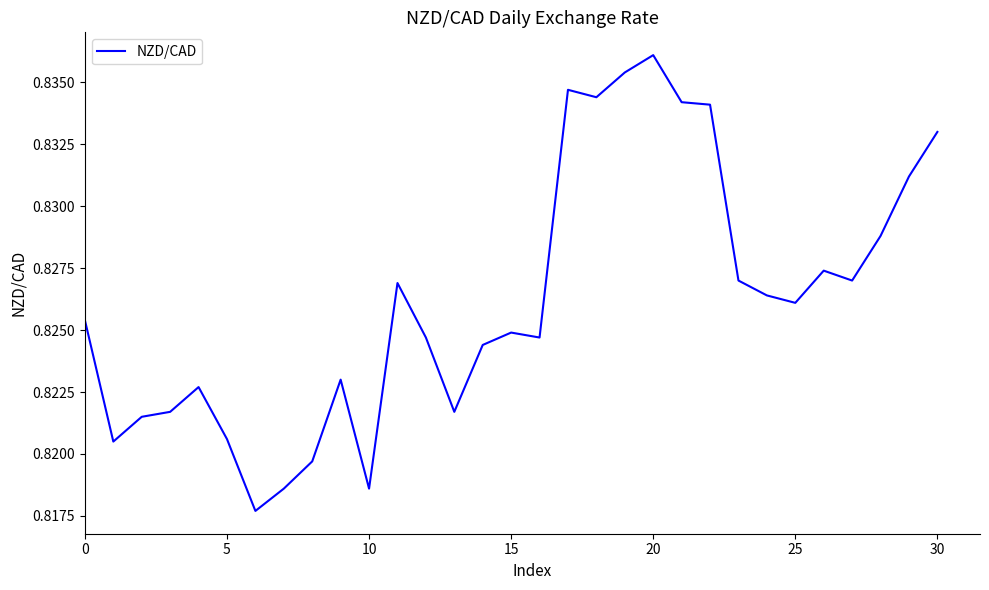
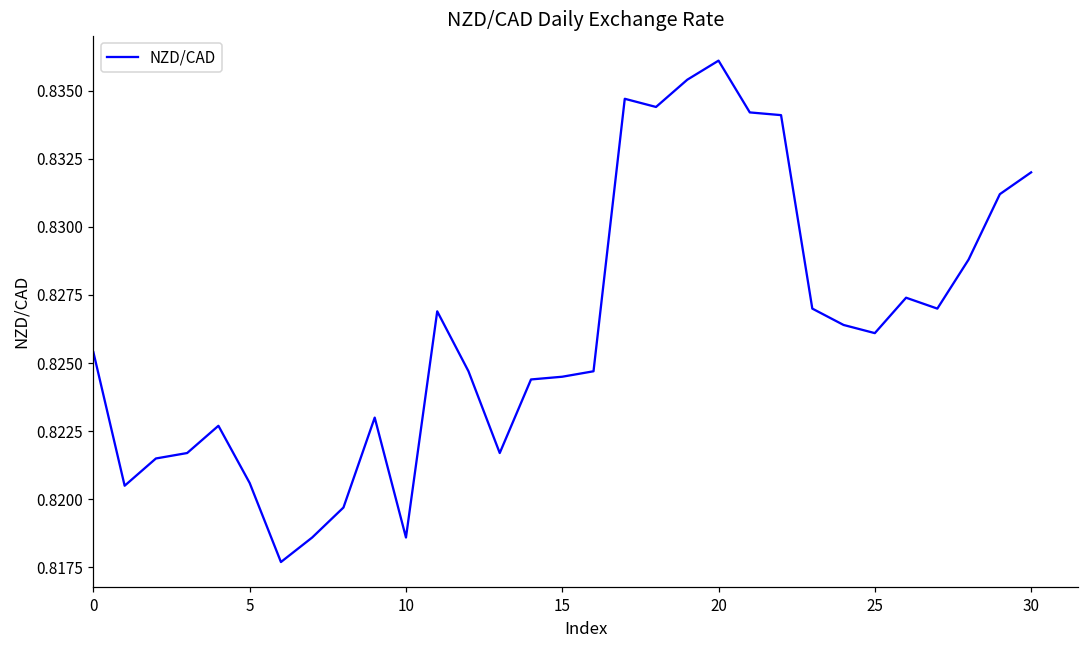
15: 0.8249 -> 0.8245
30: 0.833 -> 0.832
